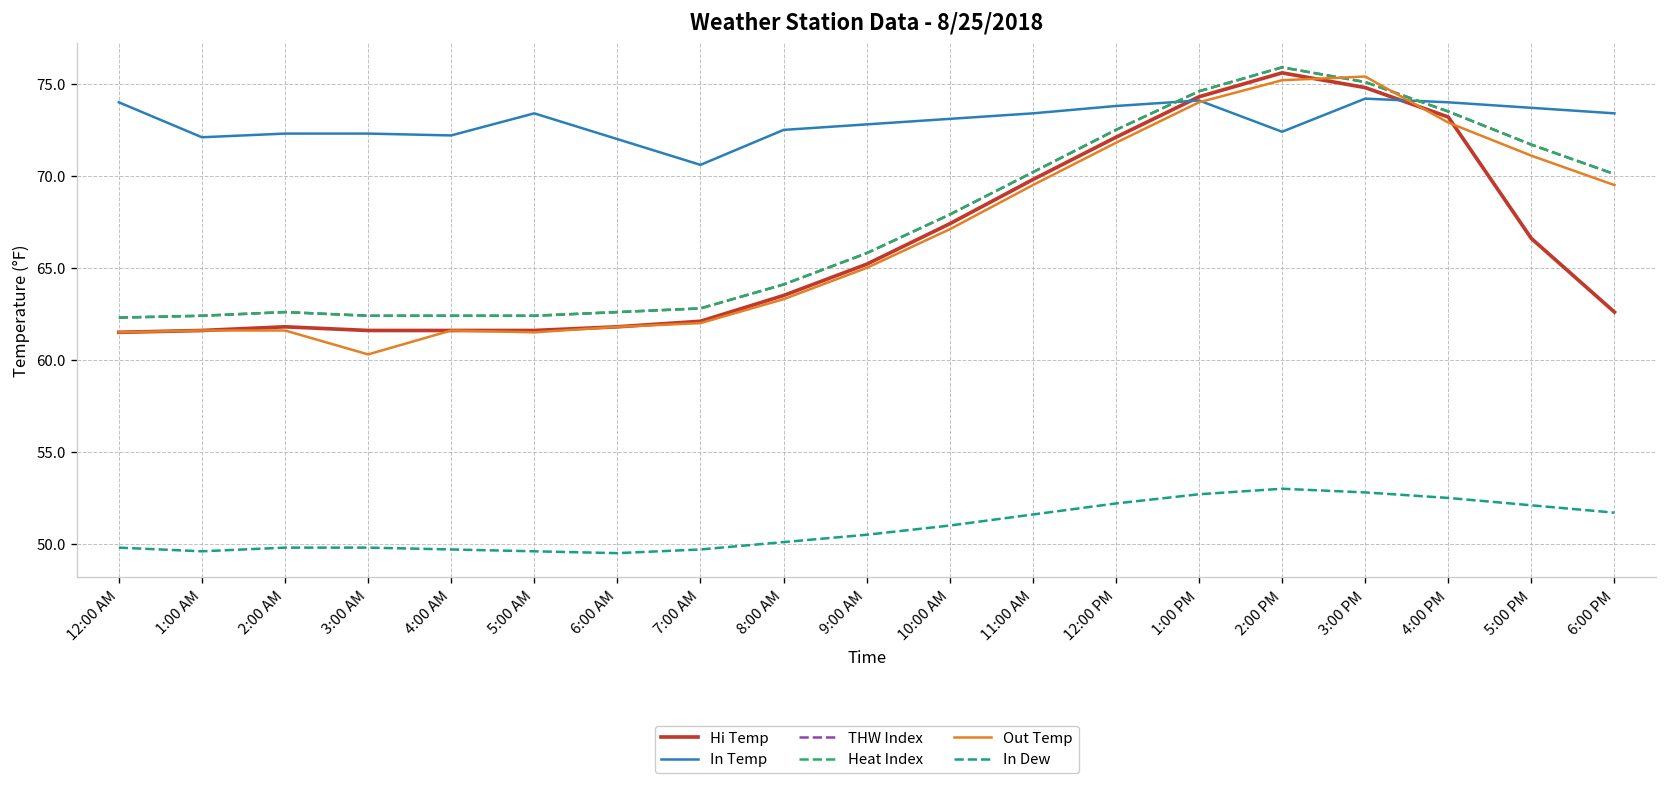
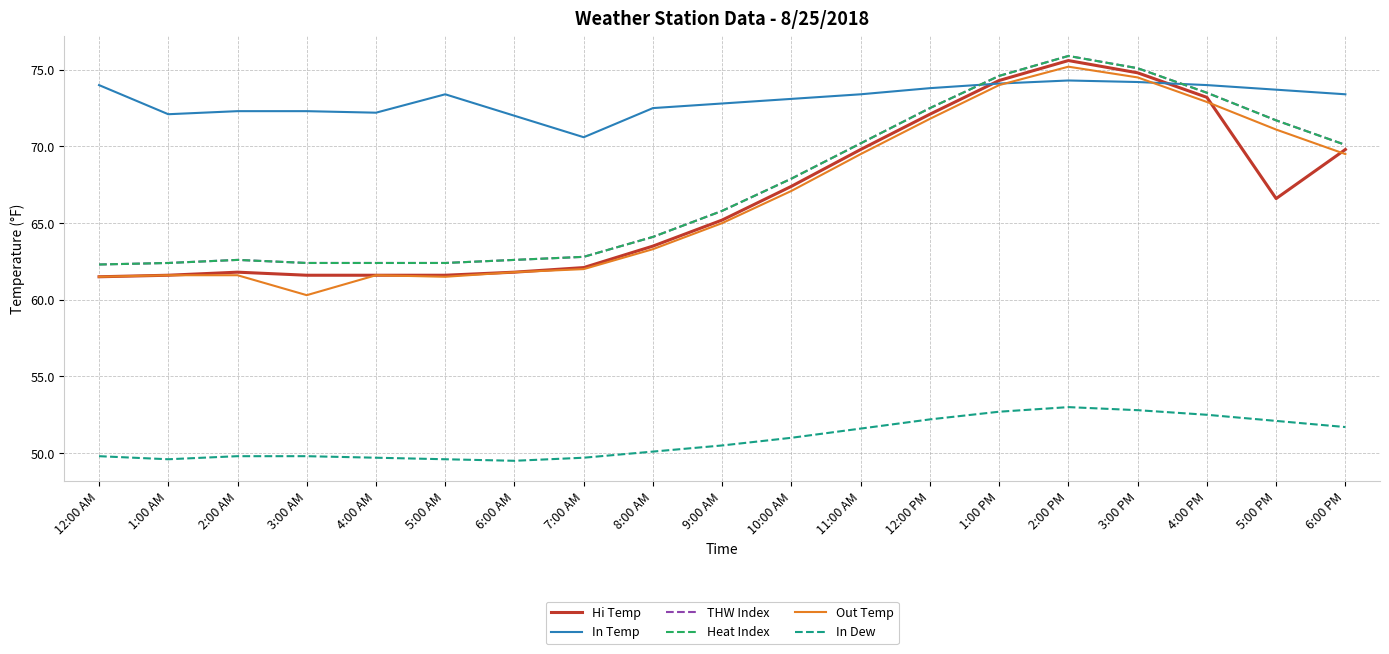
In Temp, 2:00 PM: 72.4 -> 74.3
Out Temp, 3:00 PM: 75.4 -> 74.5
Hi Temp, 6:00 PM: 62.6 -> 69.8
